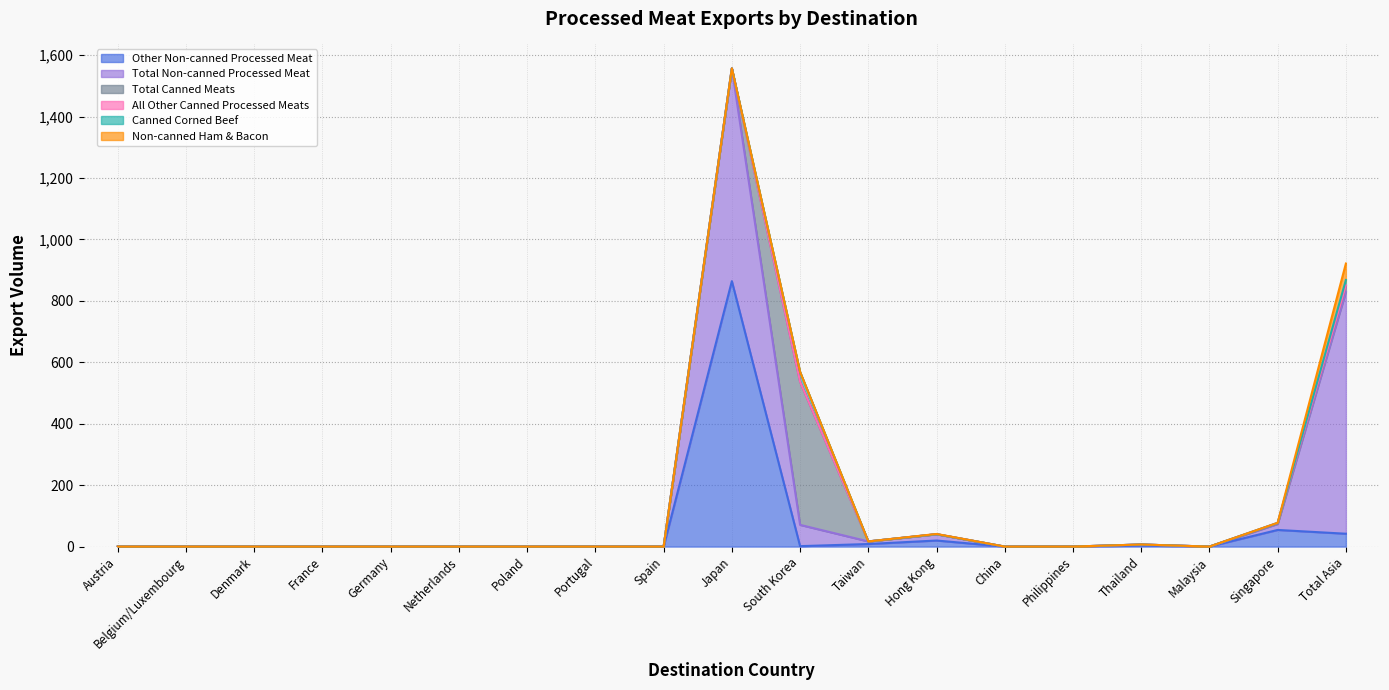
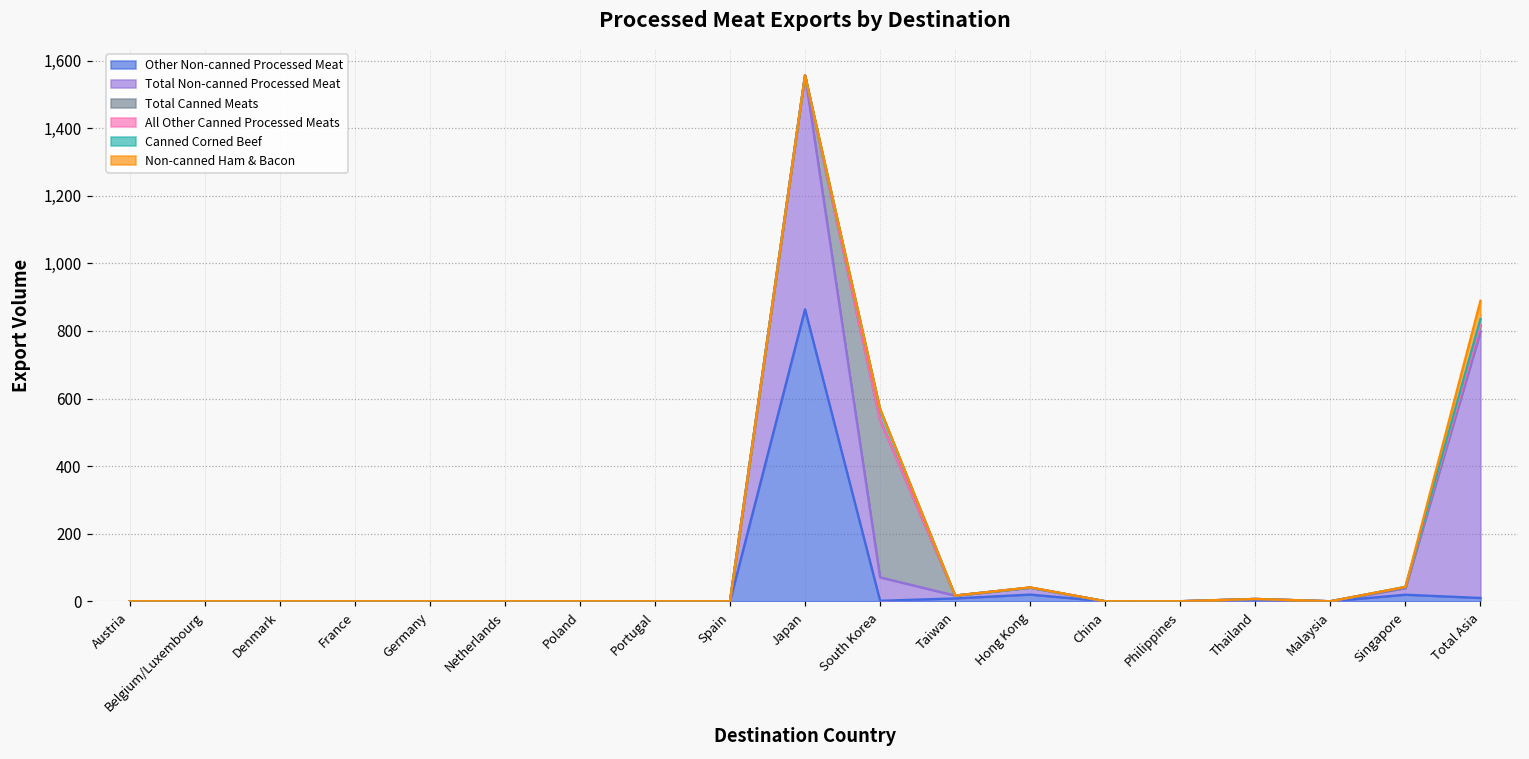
Other Non-canned Processed Meat, Singapore: 50 -> 20
Other Non-canned Processed Meat, Total Asia: 40 -> 10
